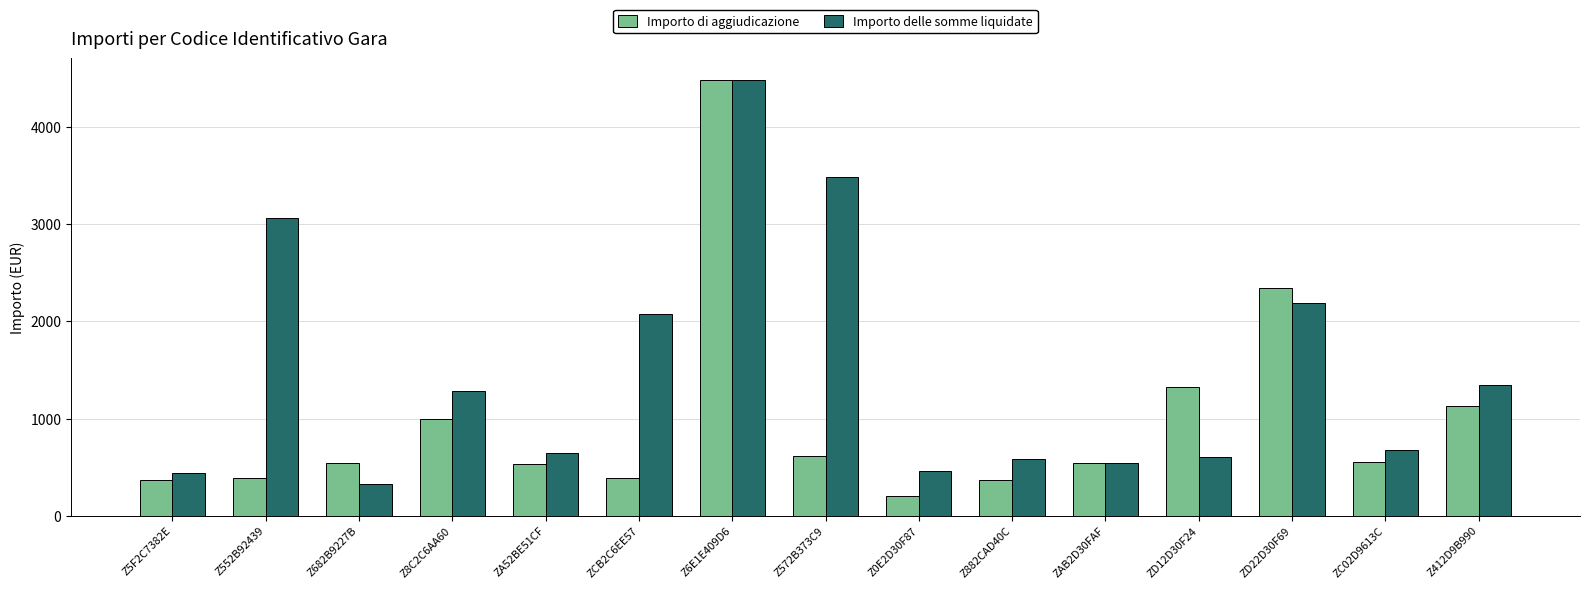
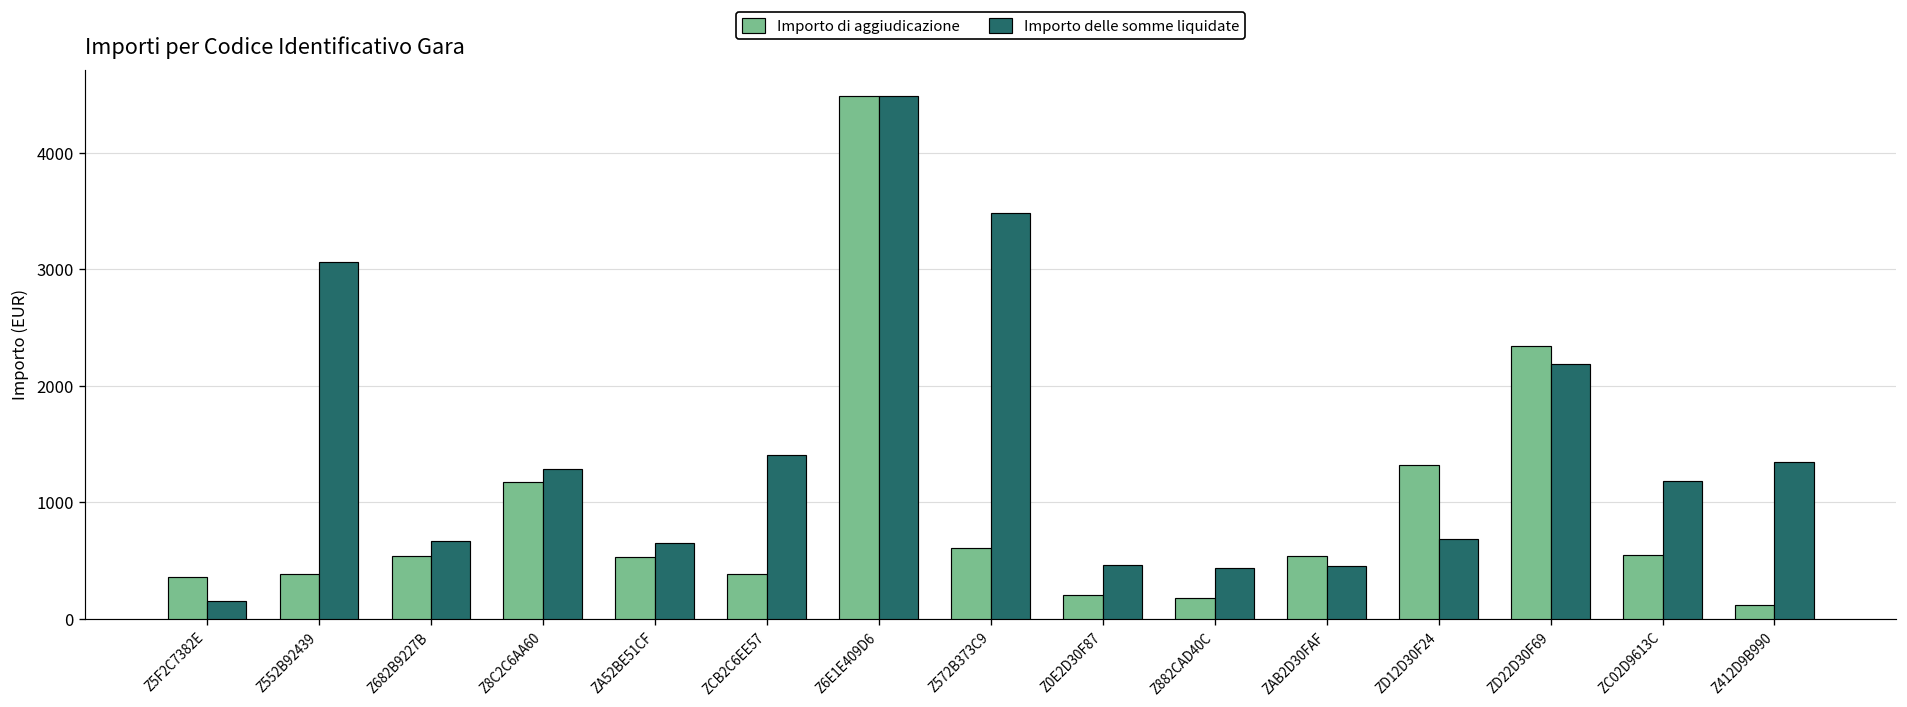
Importo delle somme liquidate, Z5F2C7382E: 400 -> 200
Importo delle somme liquidate, Z682B9227B: 300 -> 700
Importo di aggiudicazione, Z8C2C6AA60: 1000 -> 1200
Importo delle somme liquidate, ZCB2C6EE57: 2100 -> 1400
Importo di aggiudicazione, Z882CAD40C: 400 -> 200
Importo delle somme liquidate, Z882CAD40C: 600 -> 400
Importo delle somme liquidate, ZAB2D30FAF: 540 -> 450
Importo delle somme liquidate, ZD12D30F24: 600 -> 700
Importo delle somme liquidate, ZC02D9613C: 700 -> 1200
Importo di aggiudicazione, Z412D9B990: 1100 -> 100
